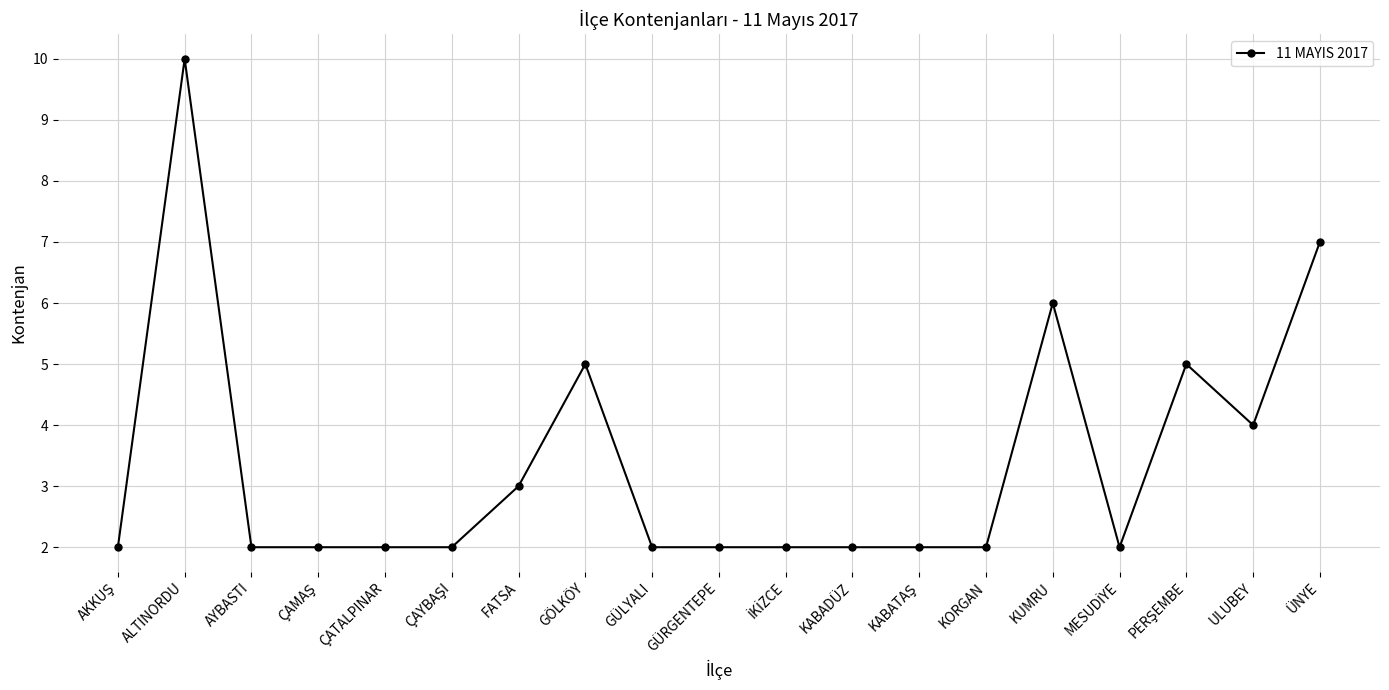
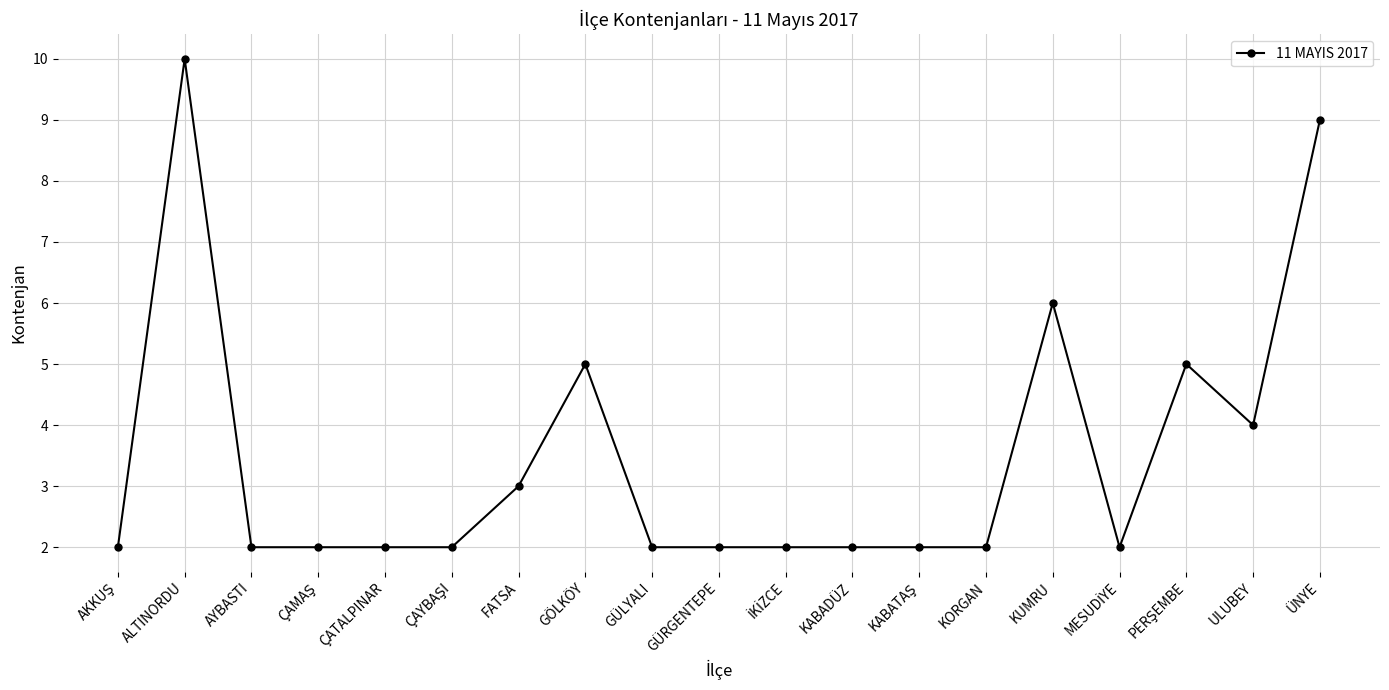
ÜNYE: 7 -> 9
